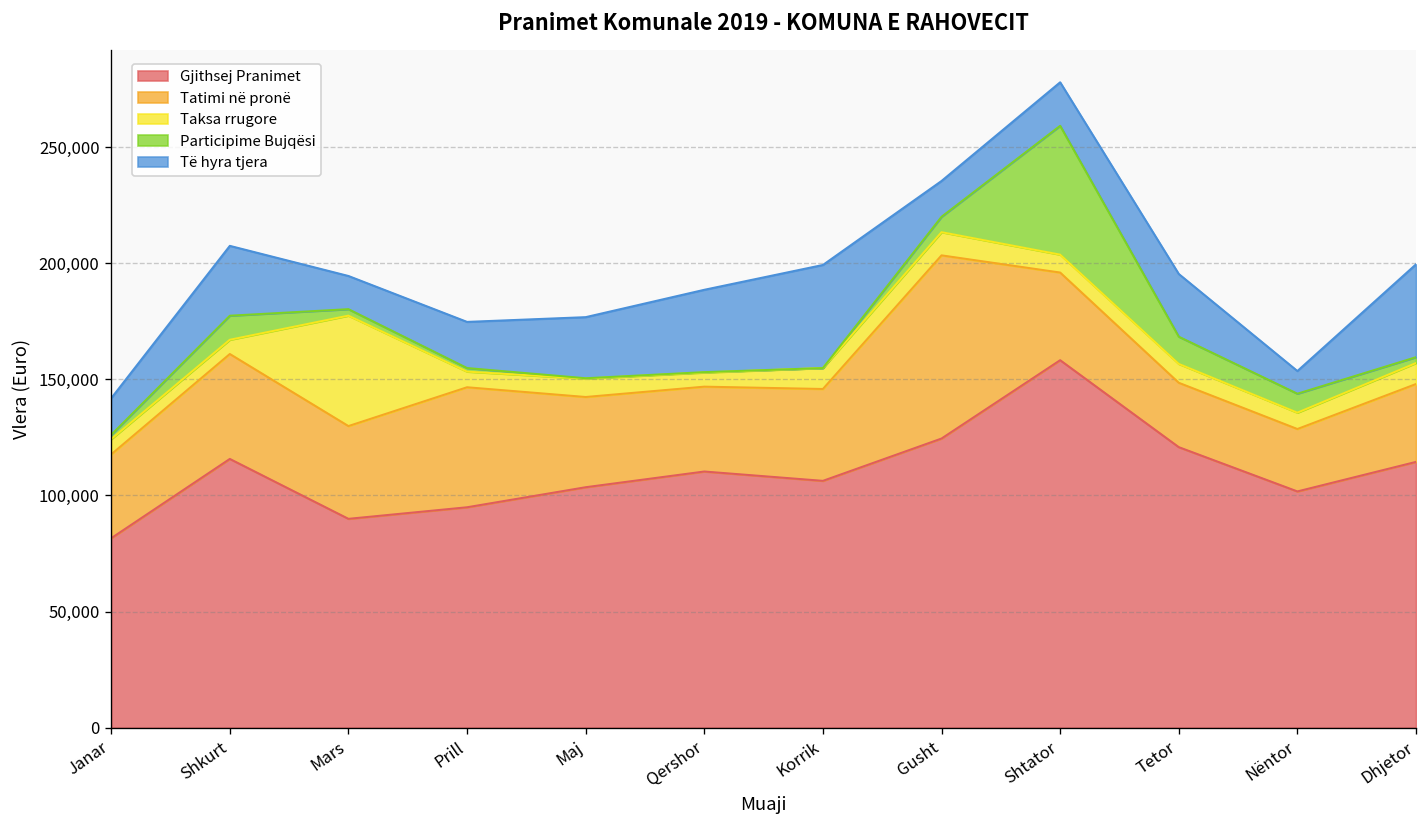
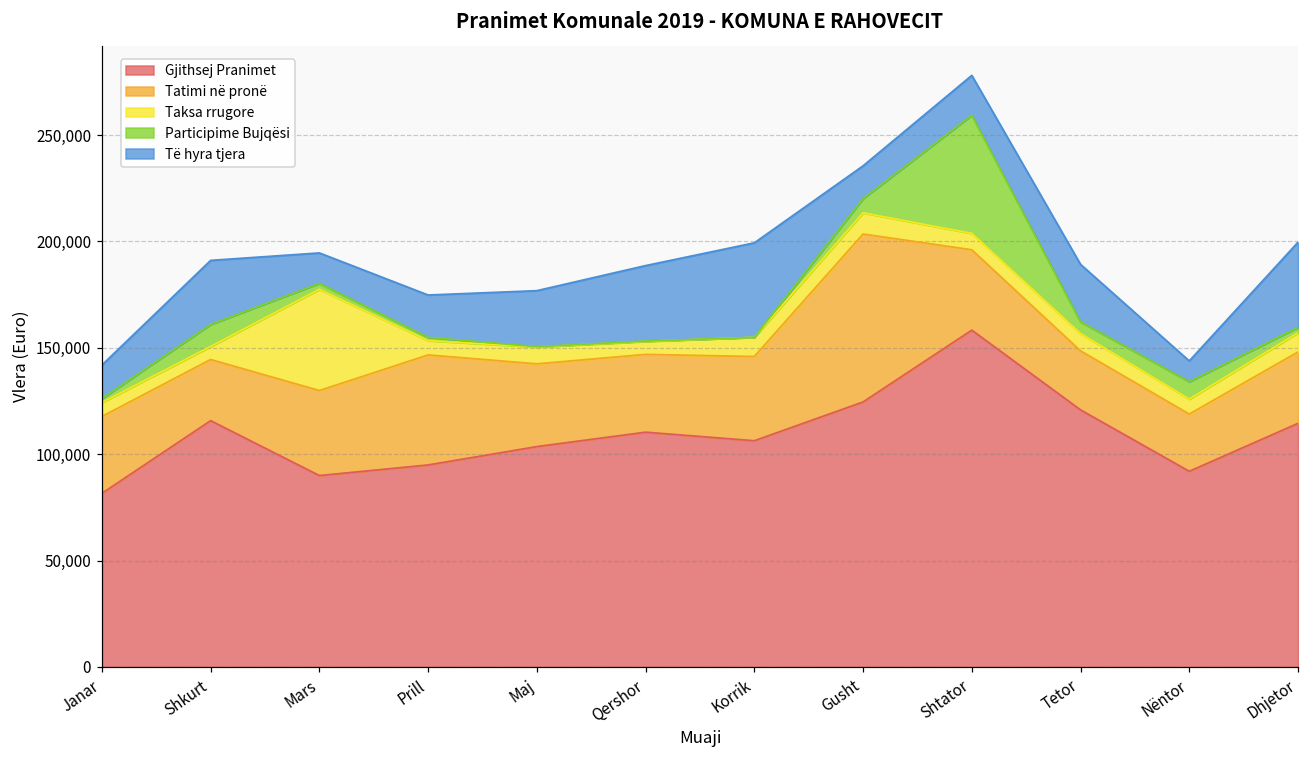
Tatimi në pronë, Shkurt: 45,000 -> 29,000
Participime Bujqësi, Tetor: 12,000 -> 5,000
Gjithsej Pranimet, Nëntor: 102,000 -> 92,000
